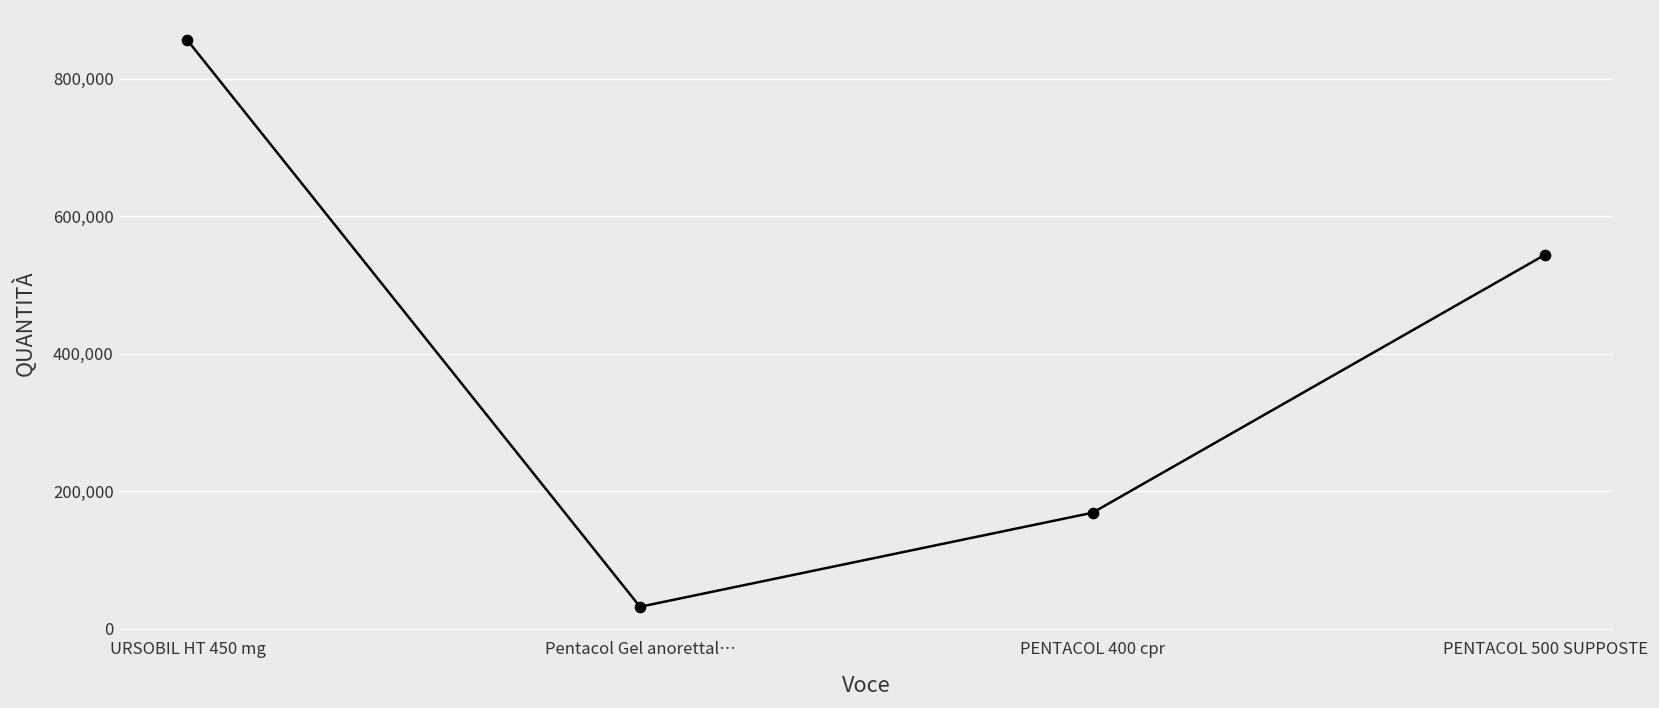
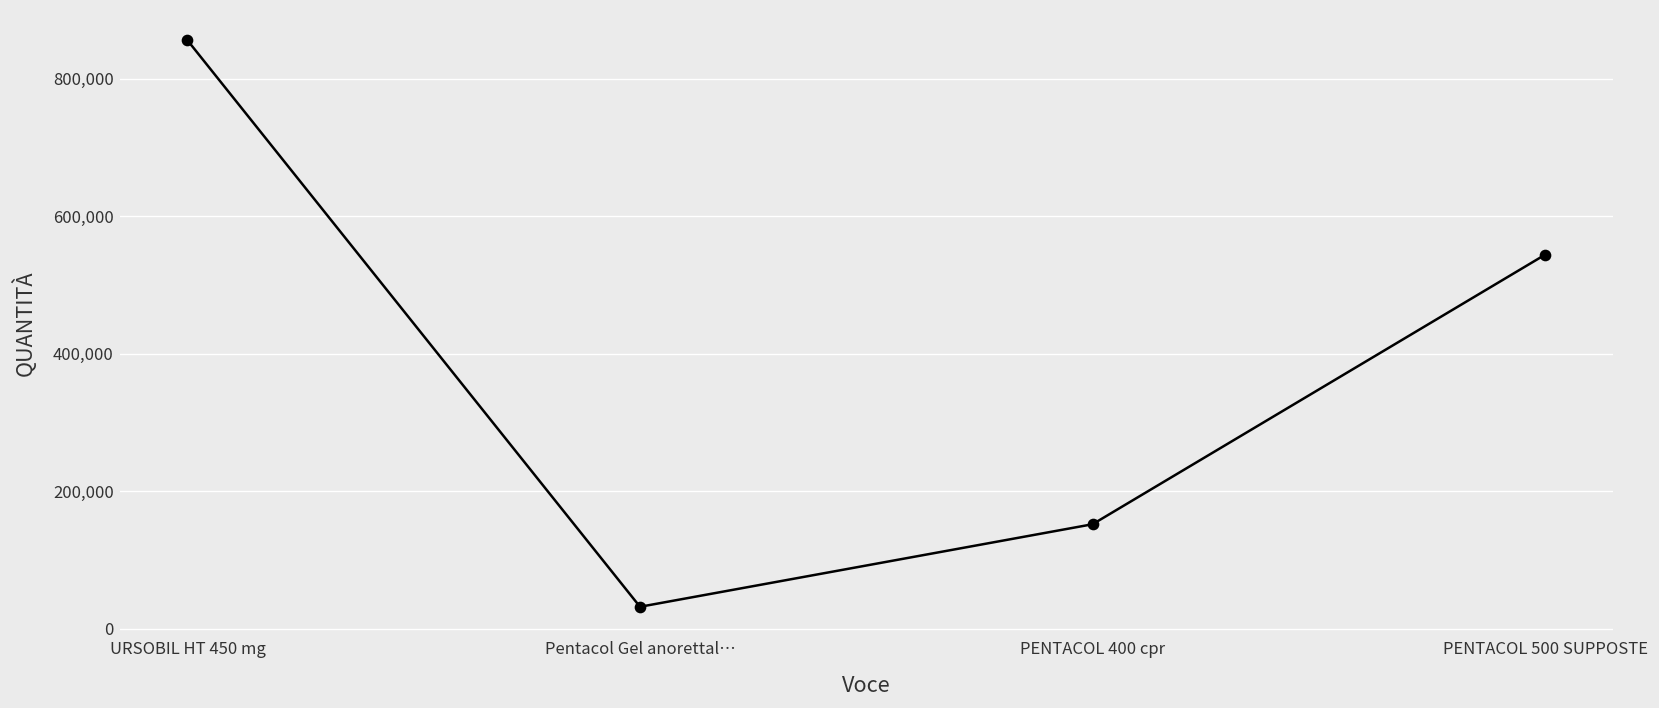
PENTACOL 400 cpr: 170,000 -> 150,000
